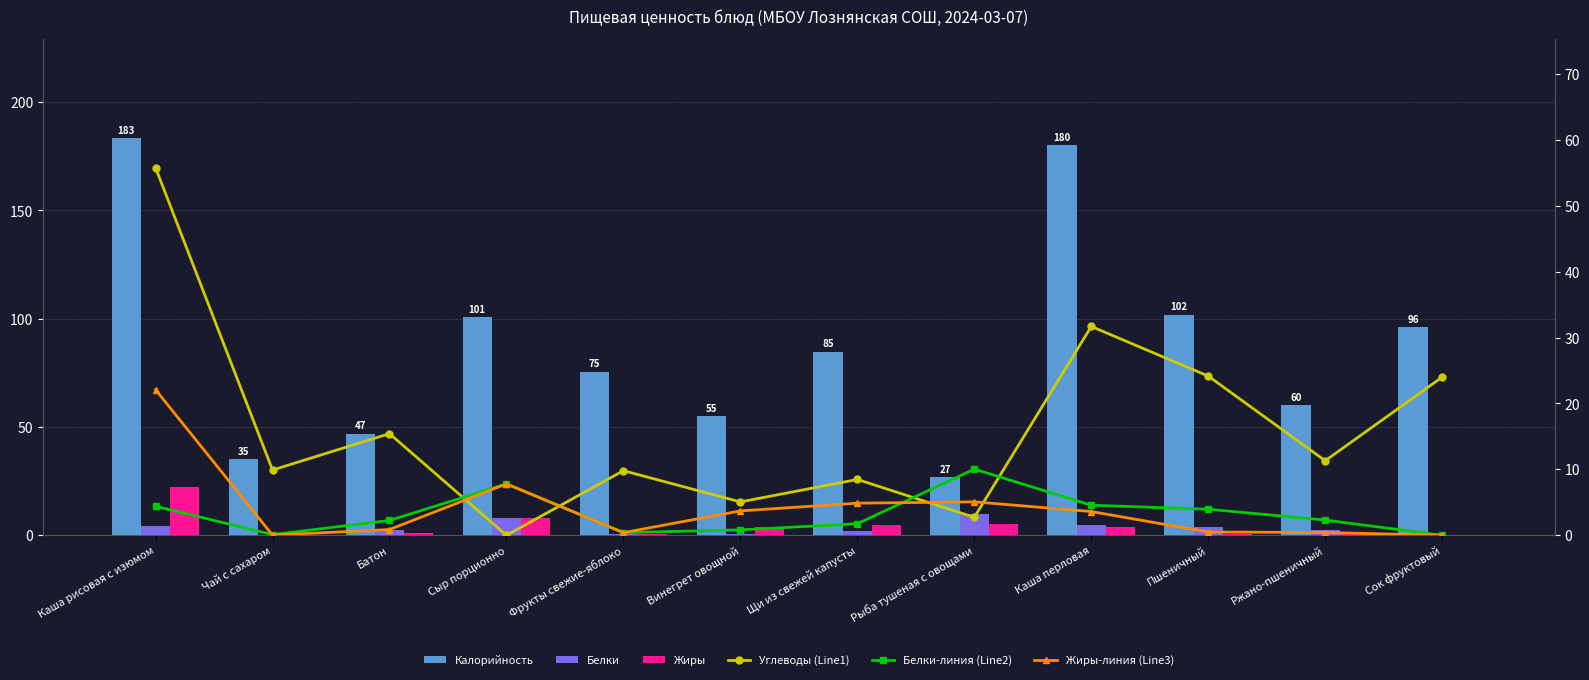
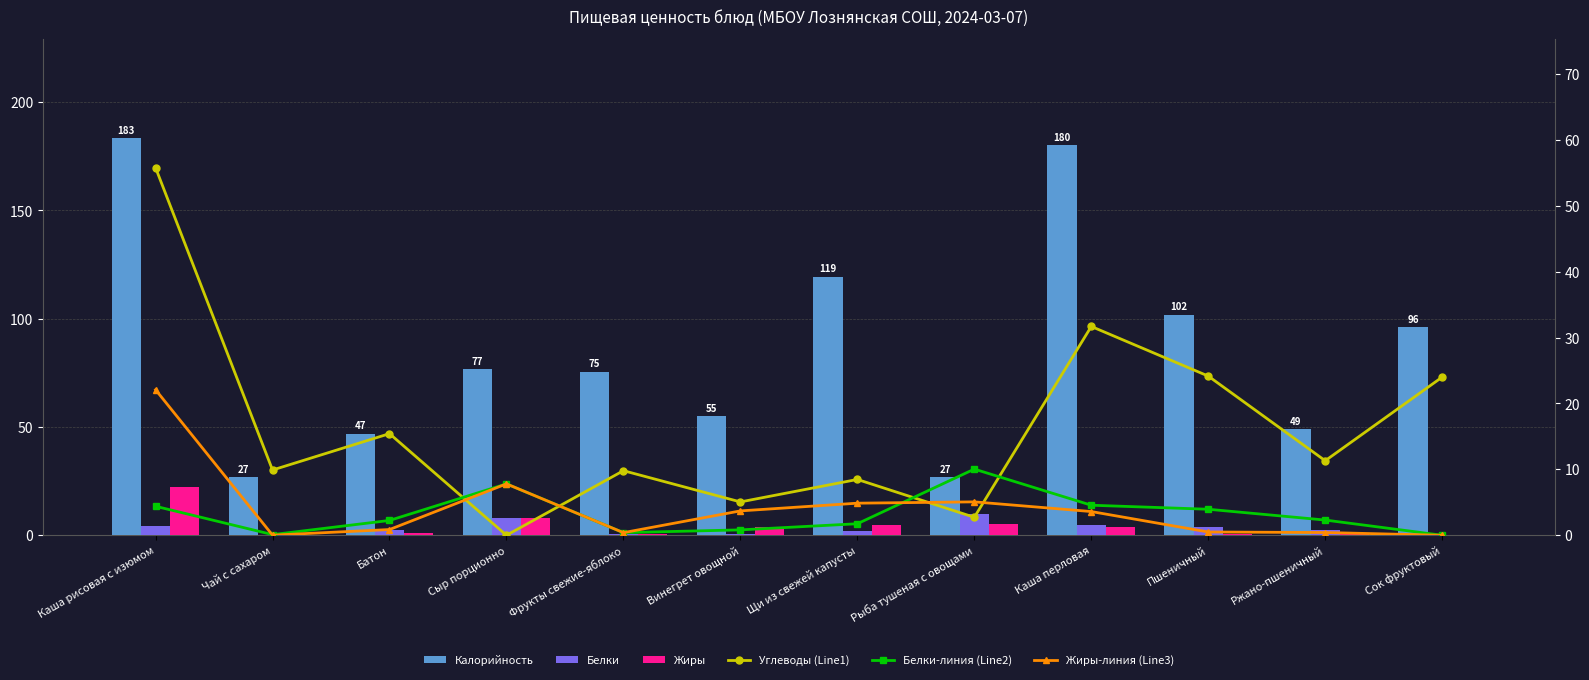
Калорийность, Чай с сахаром: 35 -> 27
Калорийность, Сыр порционно: 101 -> 77
Калорийность, Щи из свежей капусты: 85 -> 119
Калорийность, Ржано-пшеничный: 60 -> 49
